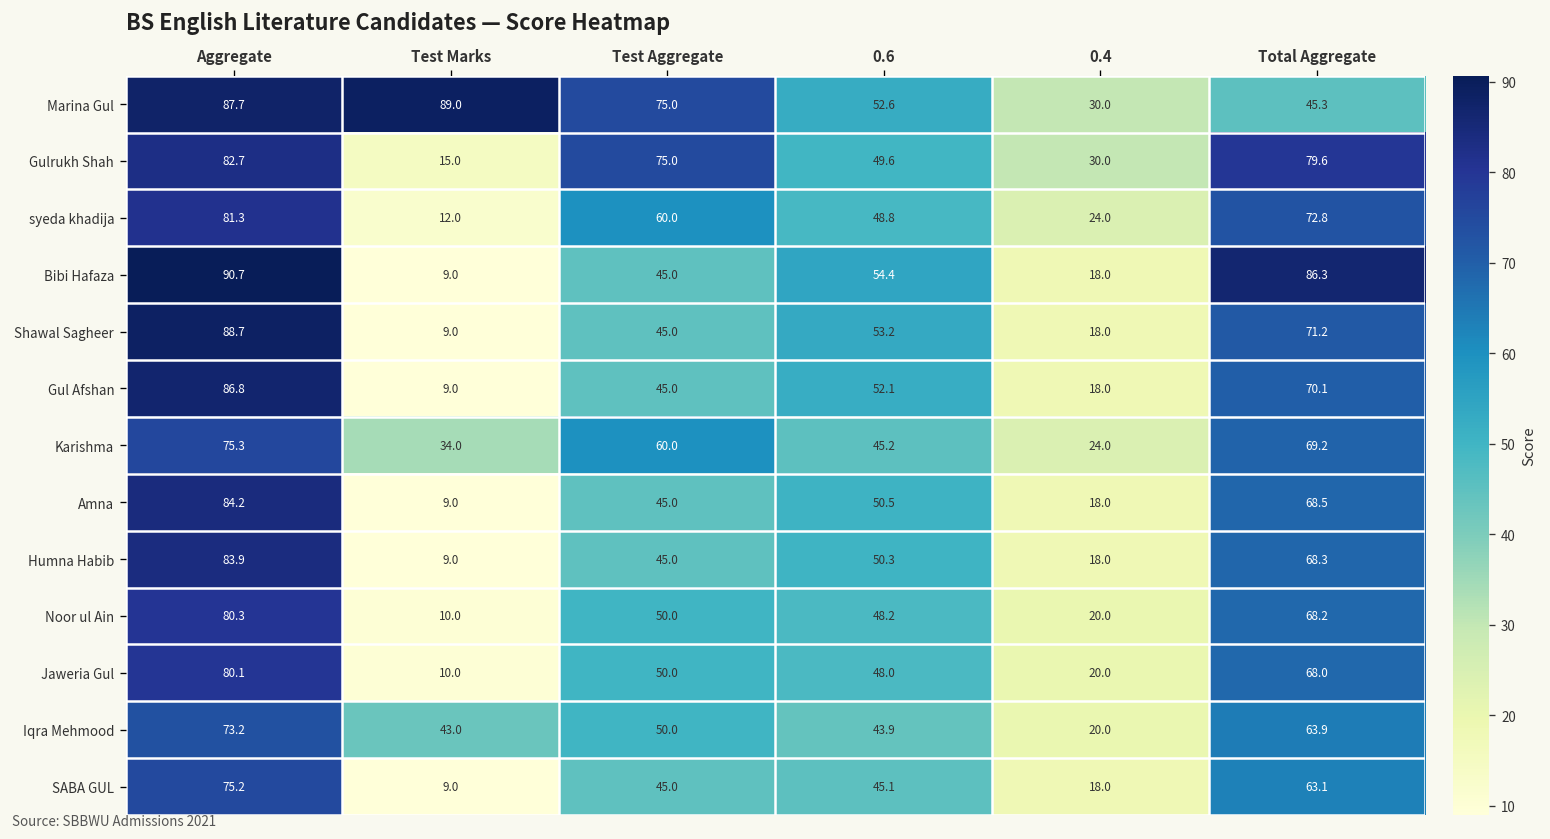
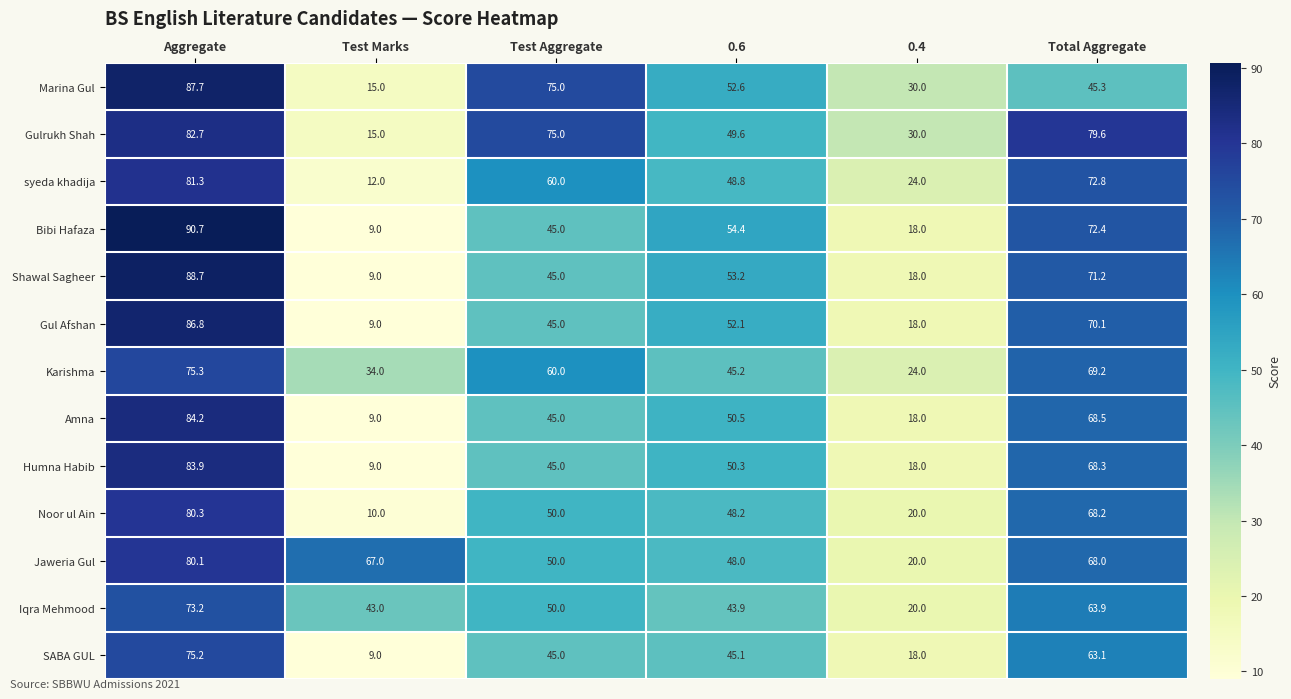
Marina Gul, Test Marks: 89.0 -> 15.0
Bibi Hafaza, Total Aggregate: 86.3 -> 72.4
Jaweria Gul, Test Marks: 10.0 -> 67.0
